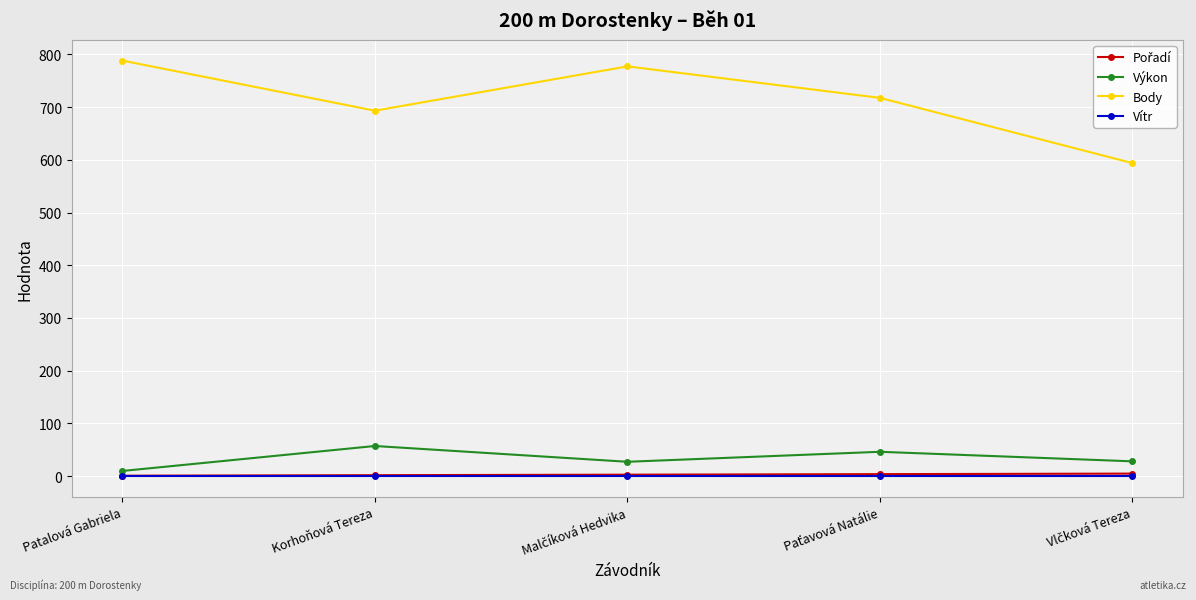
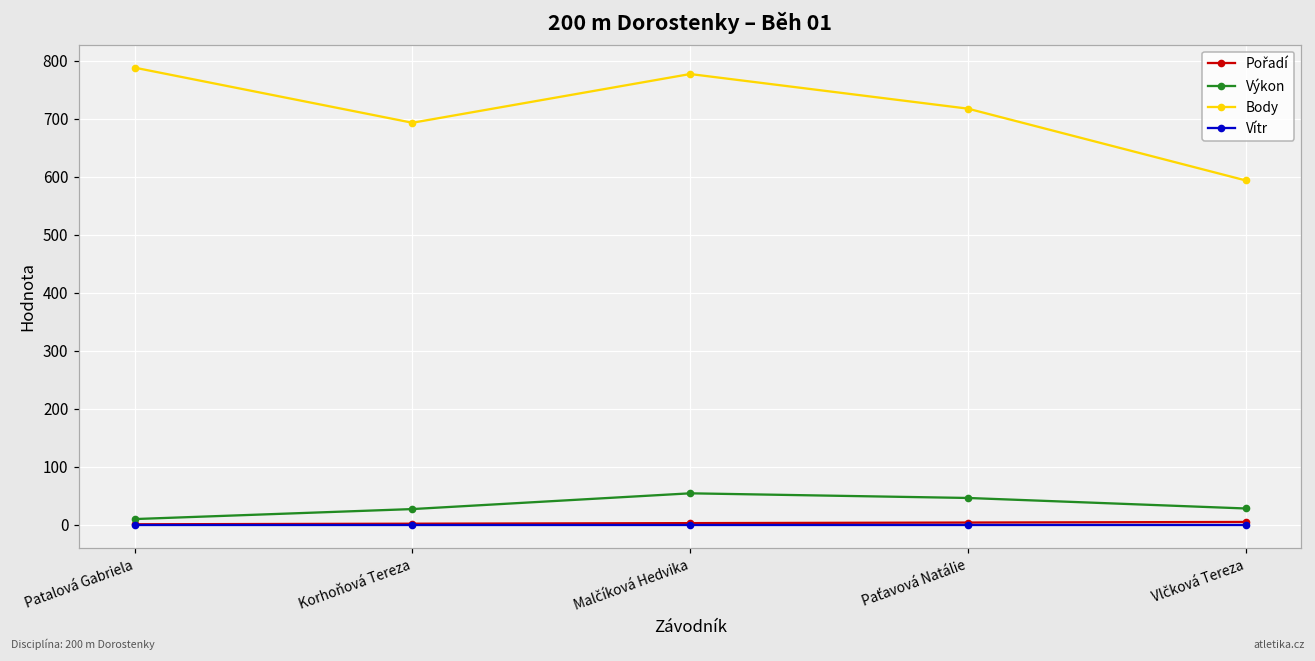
Výkon, Korhoňová Tereza: 60 -> 30
Výkon, Malčíková Hedvika: 30 -> 50
